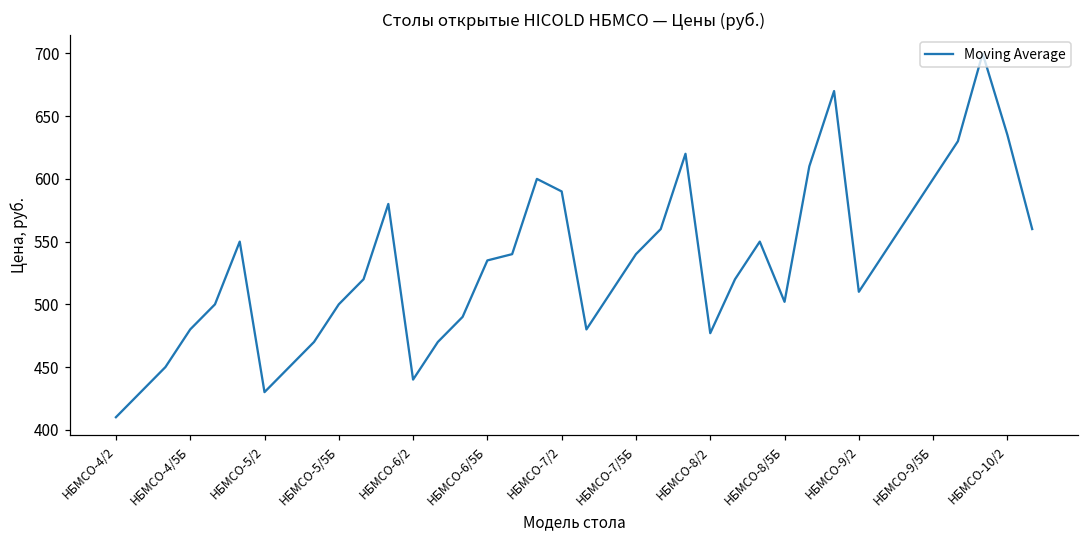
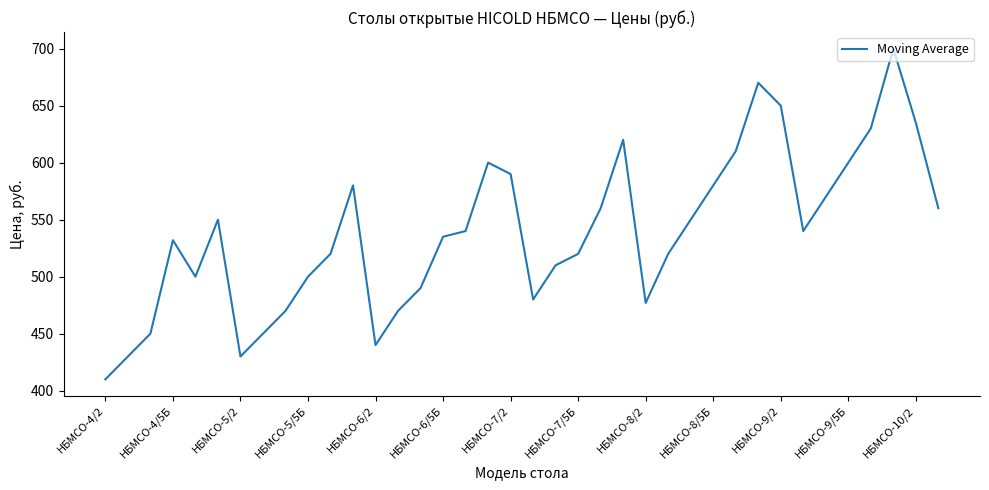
НБМСО-4/5Б: 480 -> 532
НБМСО-7/5Б: 540 -> 520
НБМСО-8/5Б: 502 -> 580
НБМСО-9/2: 510 -> 650
